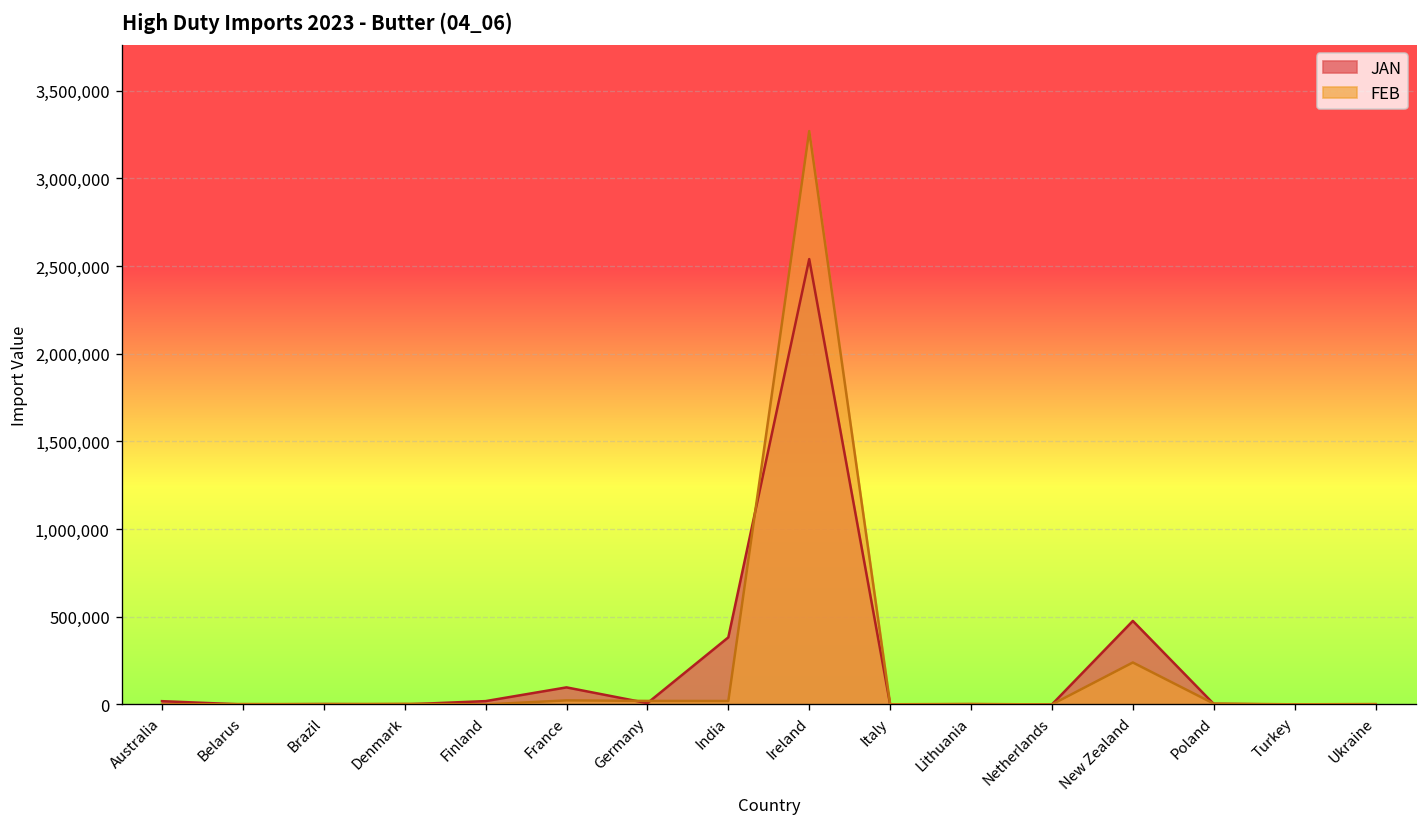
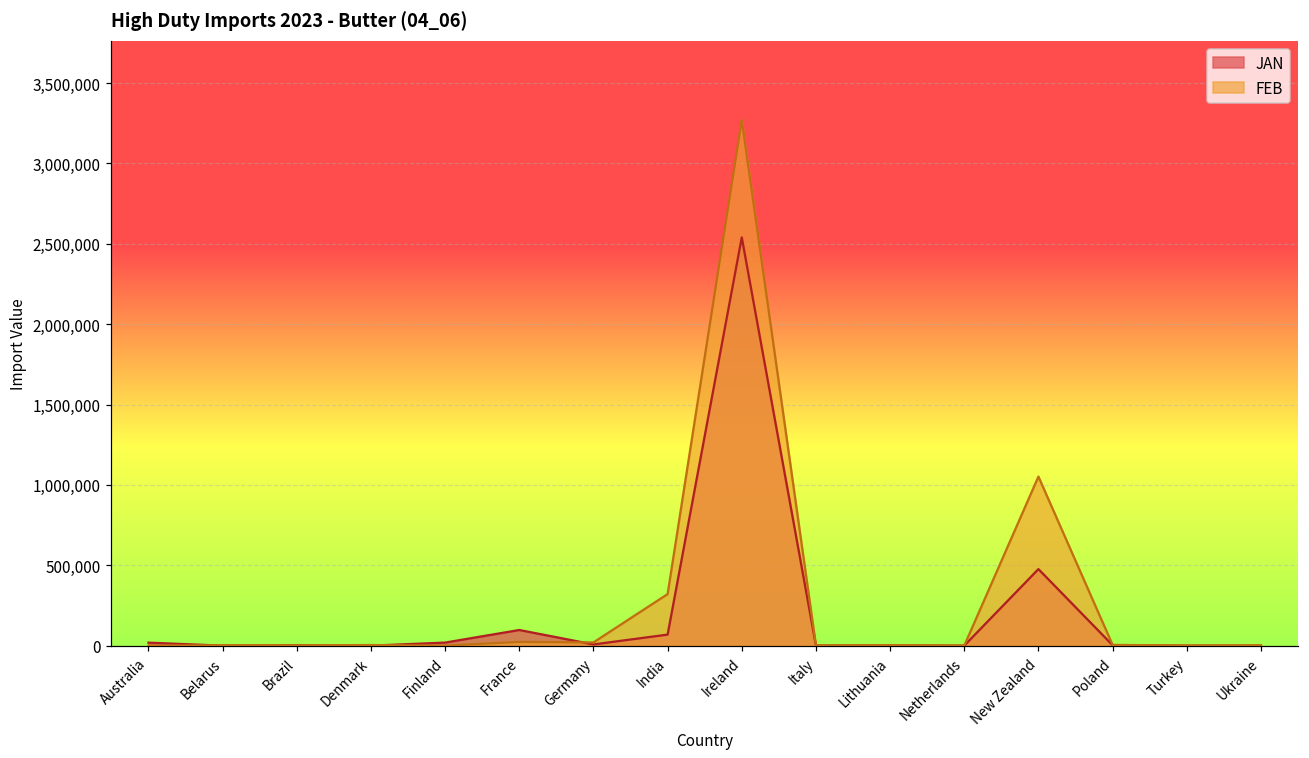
JAN, India: 380,000 -> 70,000
FEB, India: 20,000 -> 320,000
FEB, New Zealand: 240,000 -> 1,050,000
